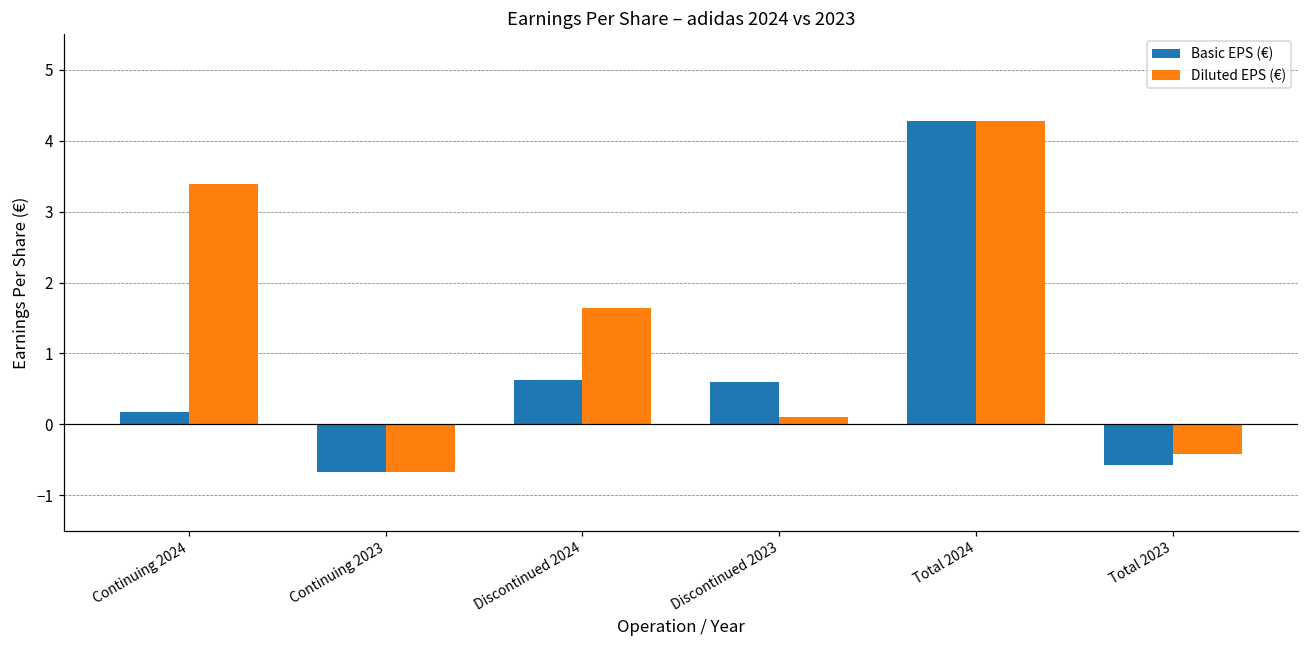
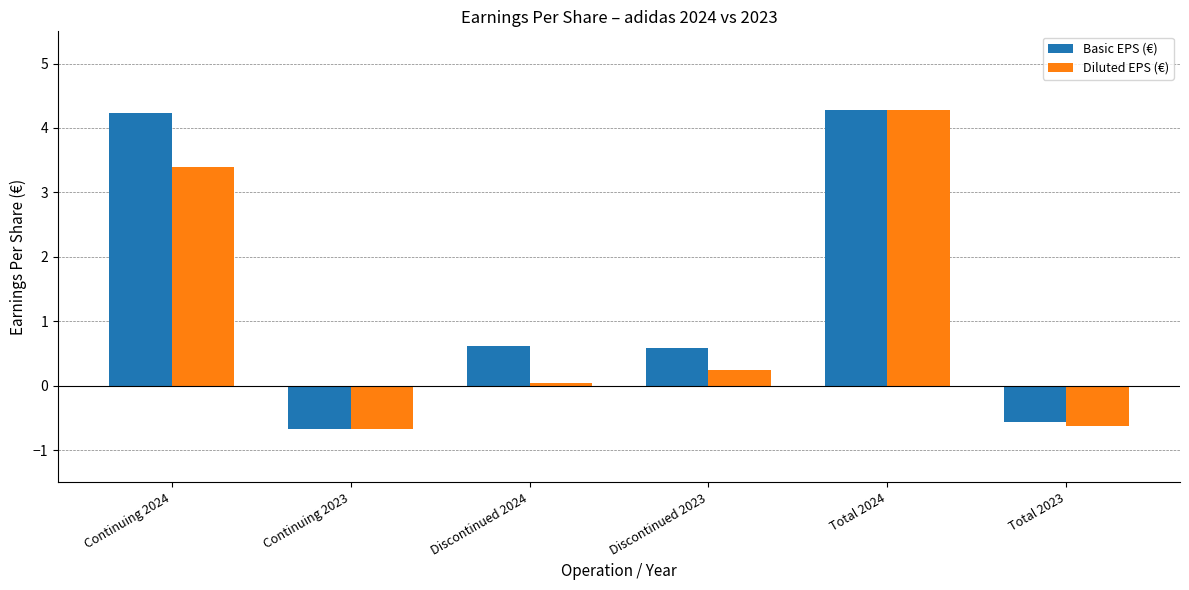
Basic EPS (€), Continuing 2024: 0.2 -> 4.2
Diluted EPS (€), Discontinued 2024: 1.6 -> 0.0
Diluted EPS (€), Discontinued 2023: 0.1 -> 0.3
Diluted EPS (€), Total 2023: -0.4 -> -0.6
